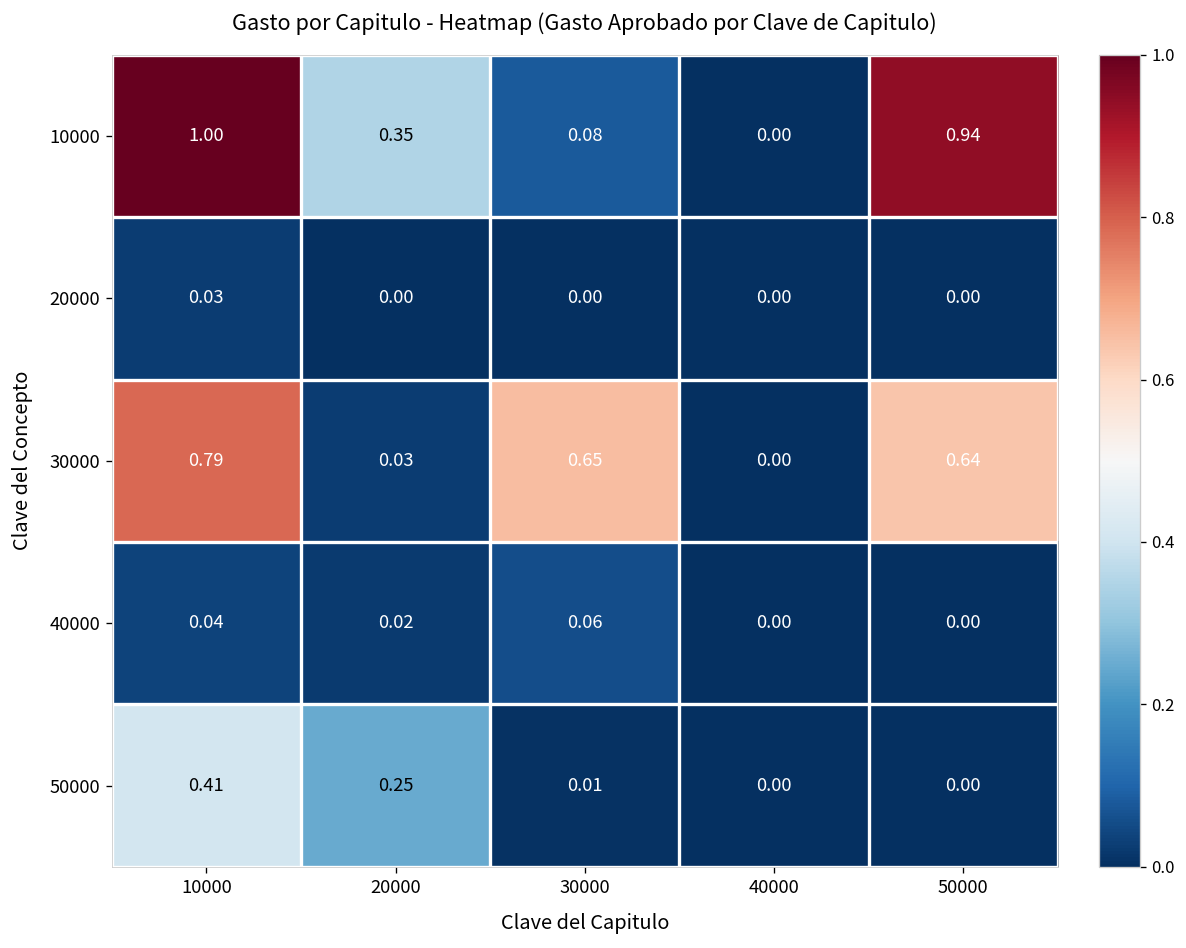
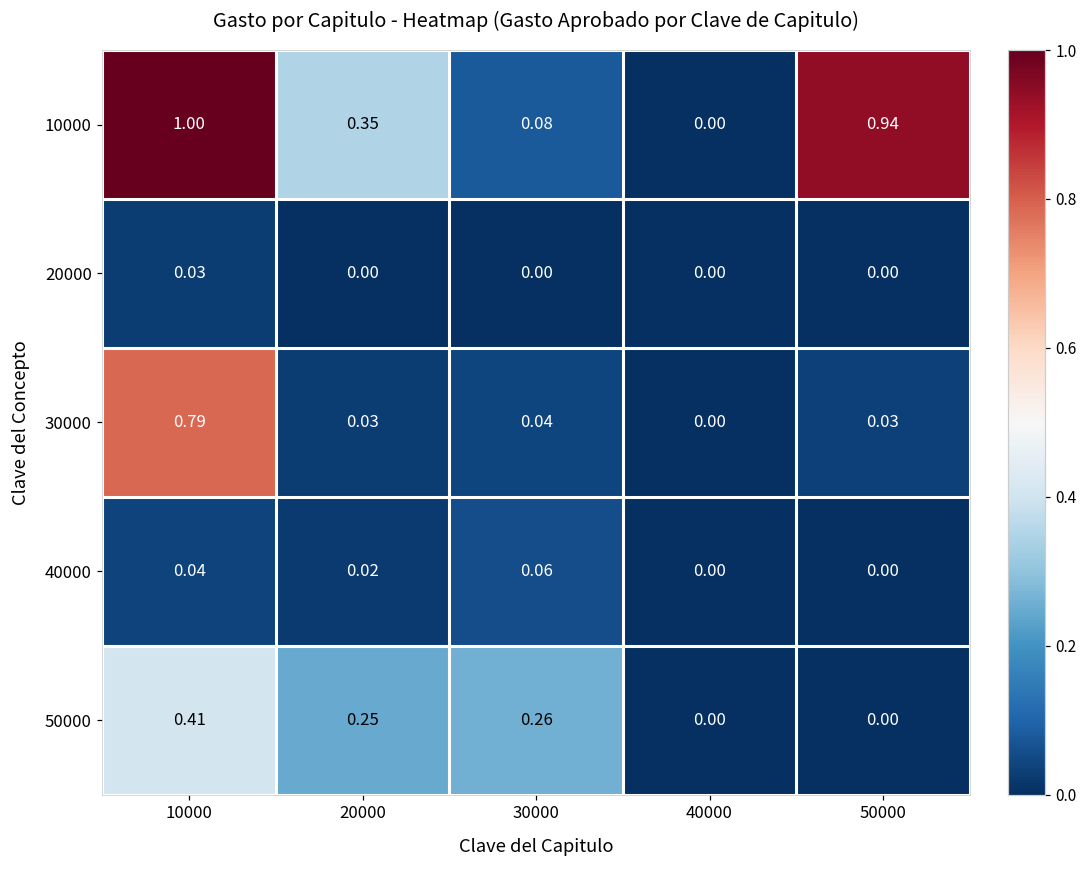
30000, 30000: 0.65 -> 0.04
30000, 50000: 0.64 -> 0.03
50000, 30000: 0.01 -> 0.26
